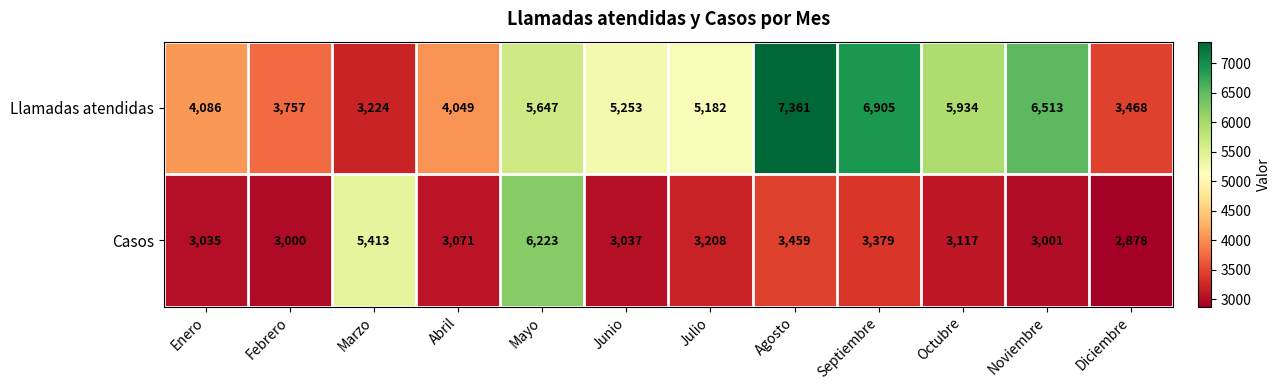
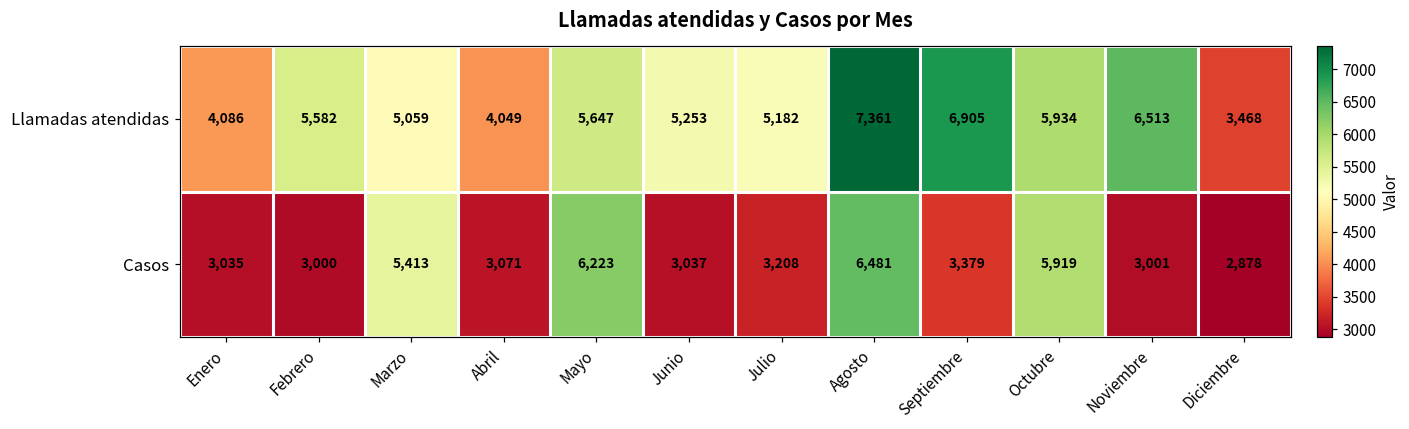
Llamadas atendidas, Febrero: 3,757 -> 5,582
Llamadas atendidas, Marzo: 3,224 -> 5,059
Casos, Agosto: 3,459 -> 6,481
Casos, Octubre: 3,117 -> 5,919
